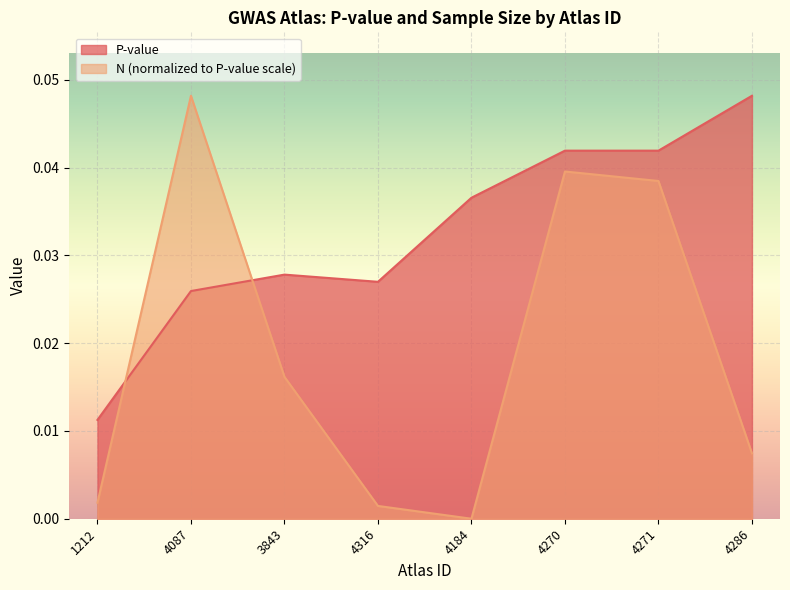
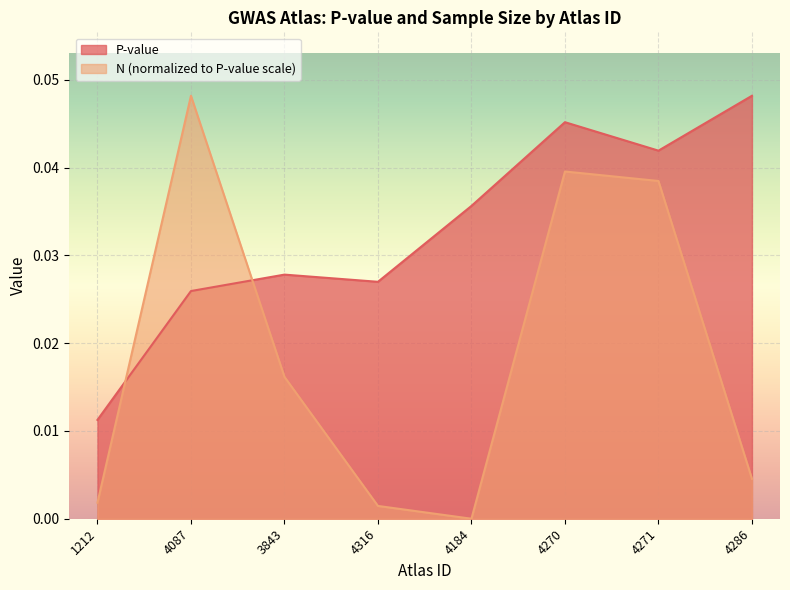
P-value, 4184: 0.037 -> 0.036
P-value, 4270: 0.042 -> 0.045
N (normalized to P-value scale), 4286: 0.007 -> 0.005
